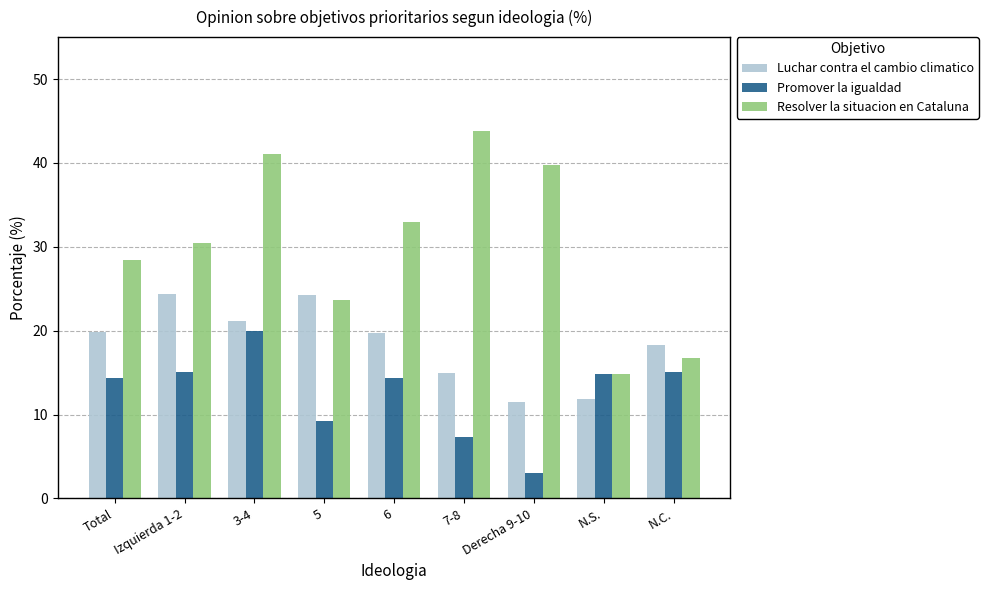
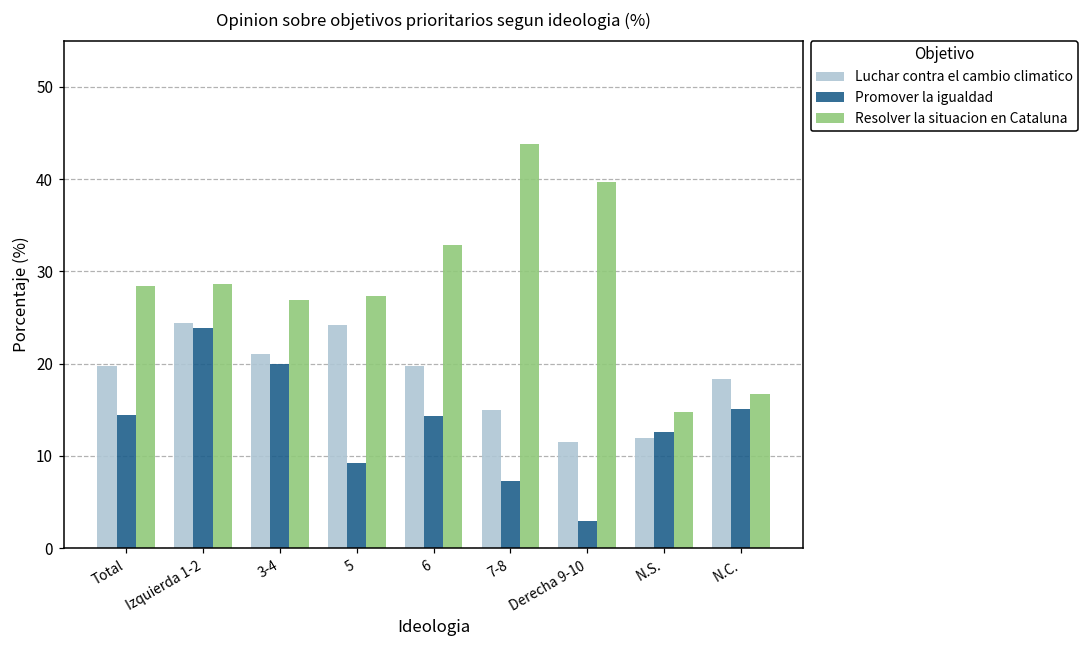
Promover la igualdad, Izquierda 1-2: 15 -> 24
Resolver la situacion en Cataluna, Izquierda 1-2: 30 -> 29
Resolver la situacion en Cataluna, 3-4: 41 -> 27
Resolver la situacion en Cataluna, 5: 24 -> 27
Promover la igualdad, N.S.: 15 -> 13
